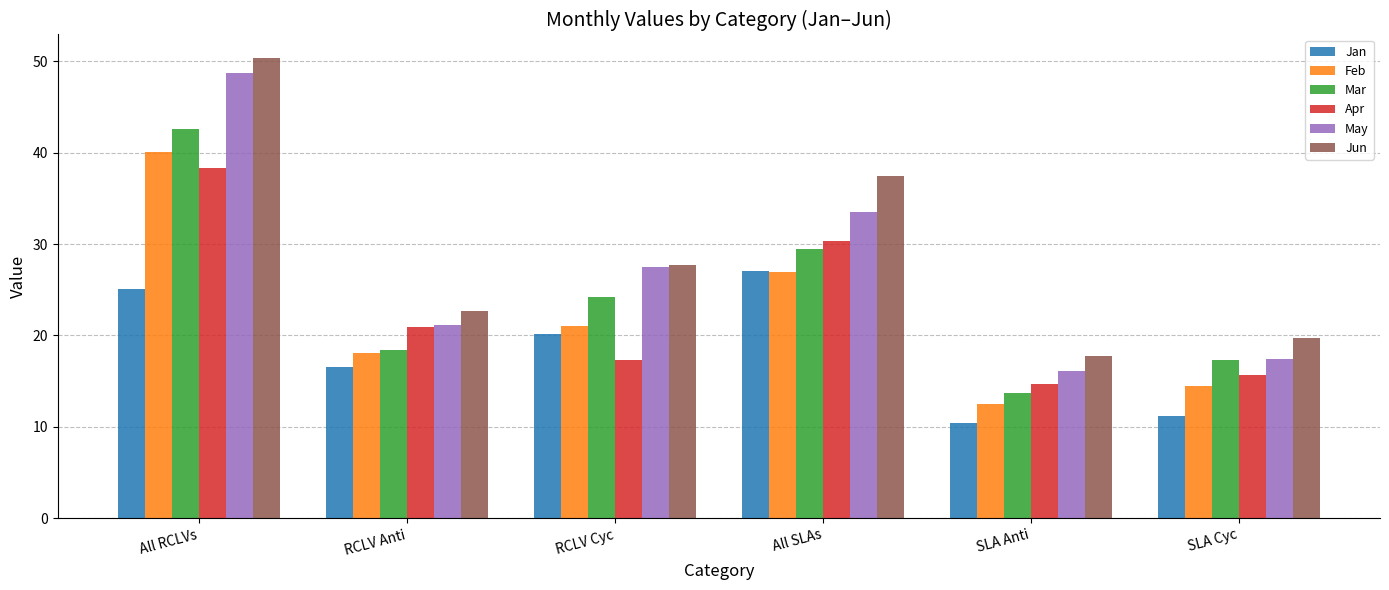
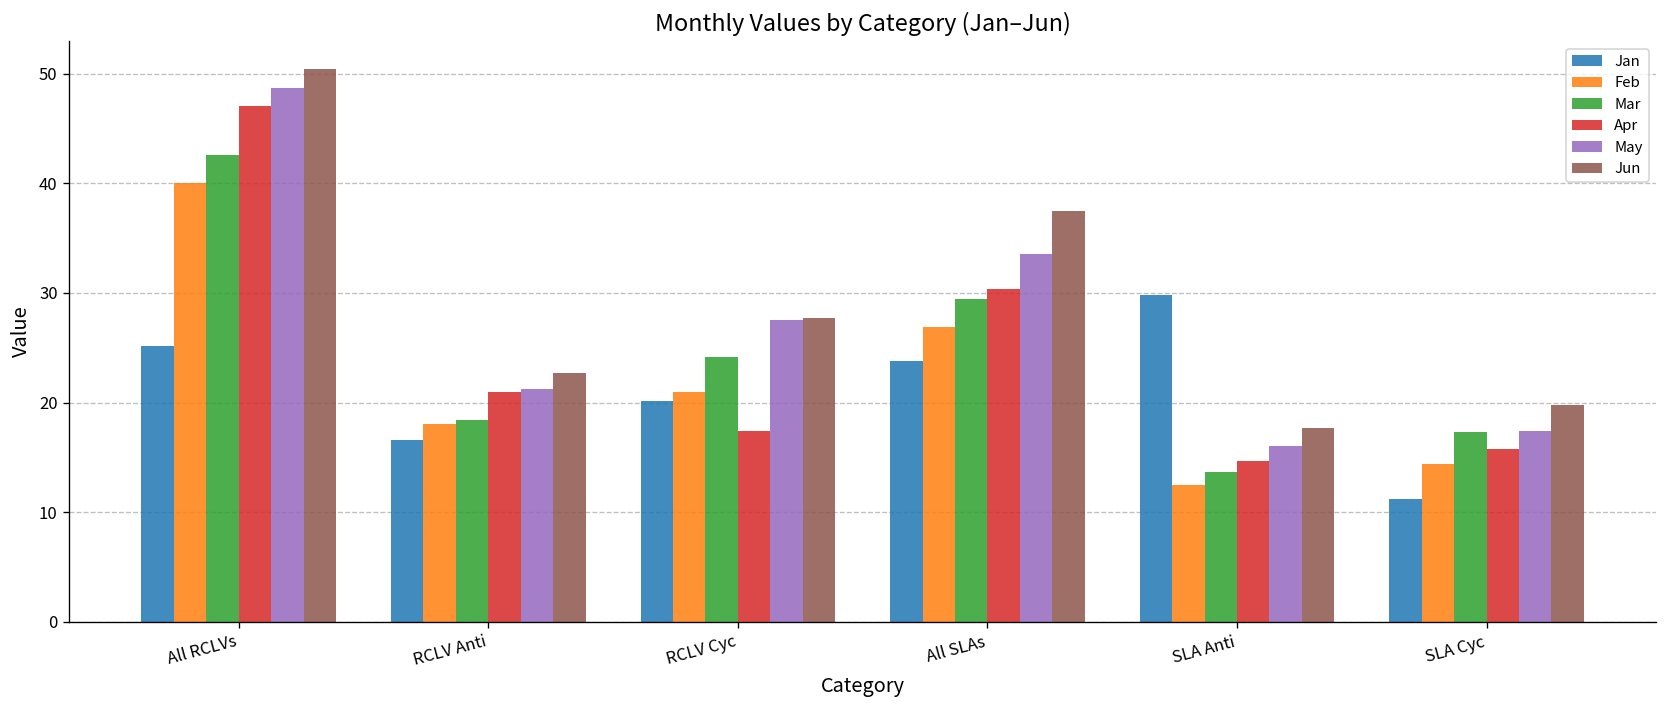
Apr, All RCLVs: 38 -> 47
Jan, All SLAs: 27 -> 24
Jan, SLA Anti: 10 -> 30
